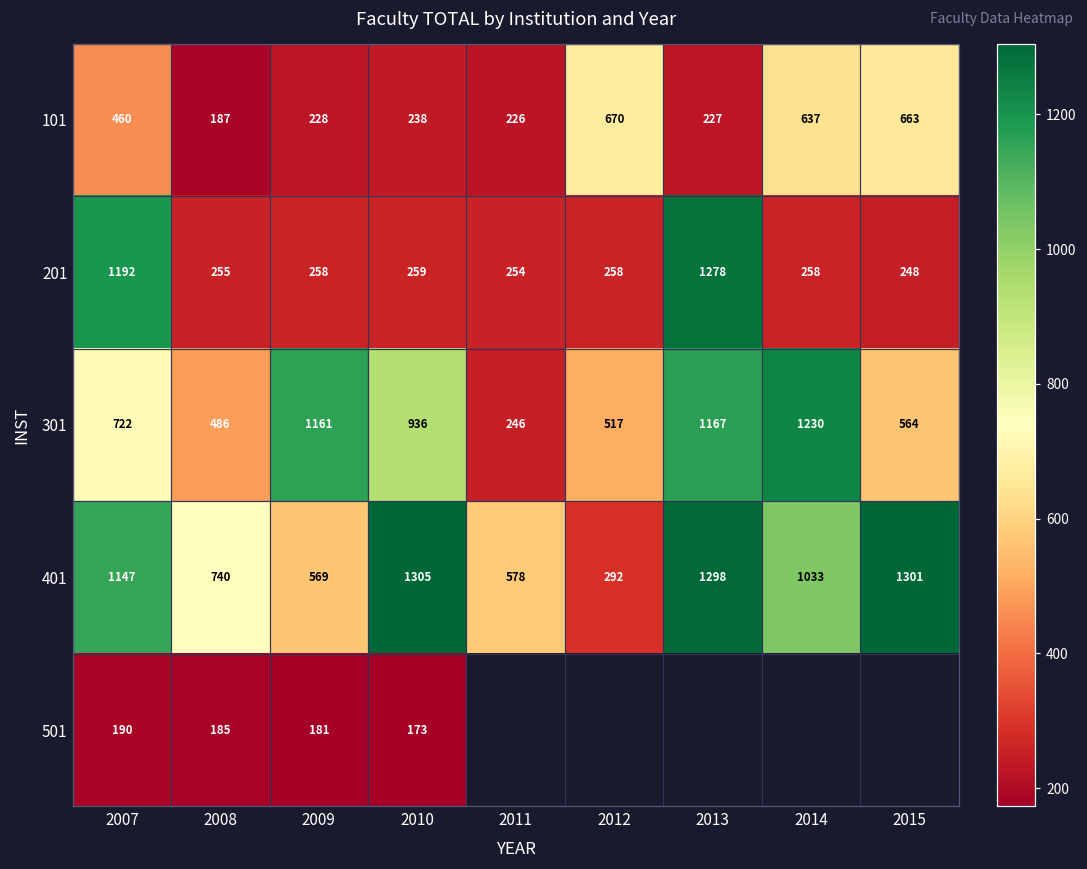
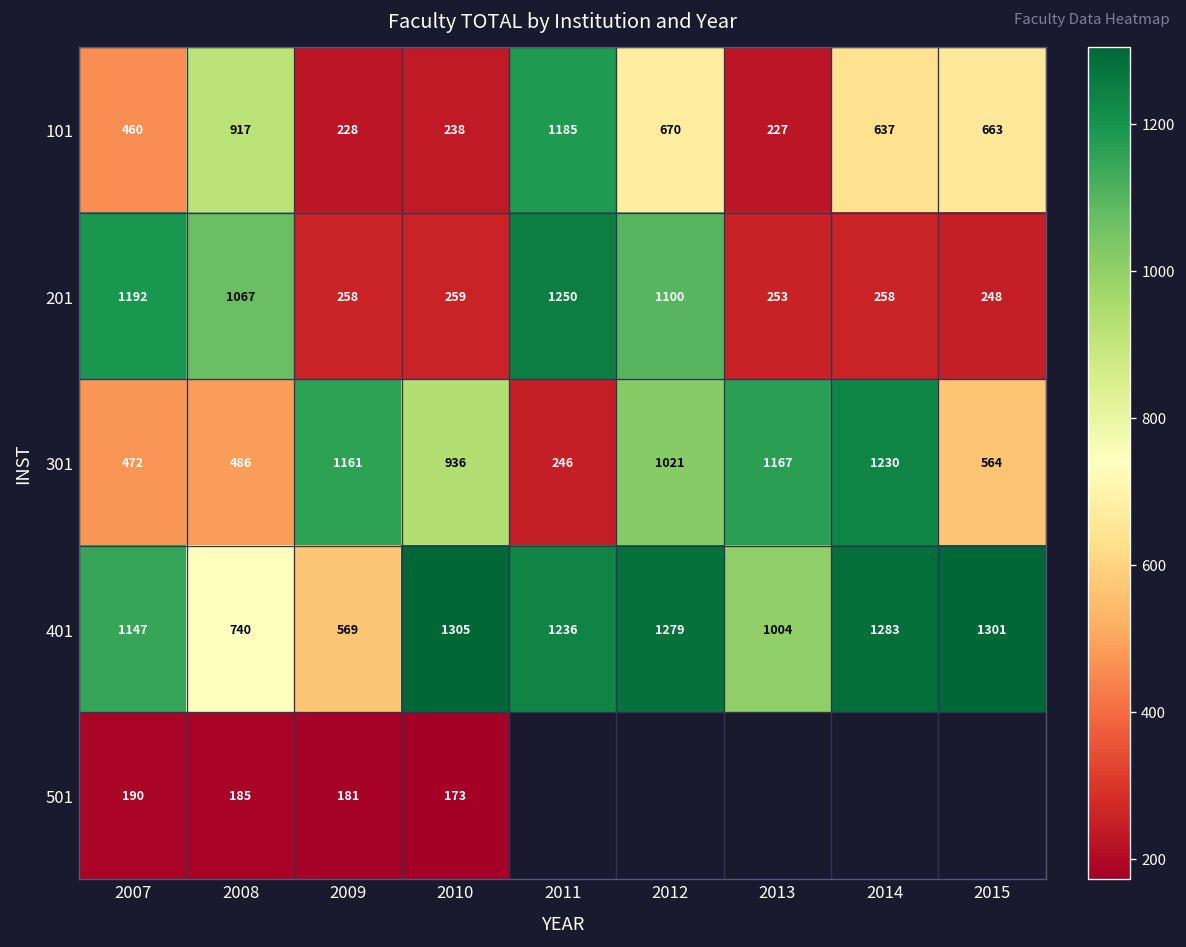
101, 2008: 187 -> 917
101, 2011: 226 -> 1185
201, 2008: 255 -> 1067
201, 2011: 254 -> 1250
201, 2012: 258 -> 1100
201, 2013: 1278 -> 253
301, 2007: 722 -> 472
301, 2012: 517 -> 1021
401, 2011: 578 -> 1236
401, 2012: 292 -> 1279
401, 2013: 1298 -> 1004
401, 2014: 1033 -> 1283
